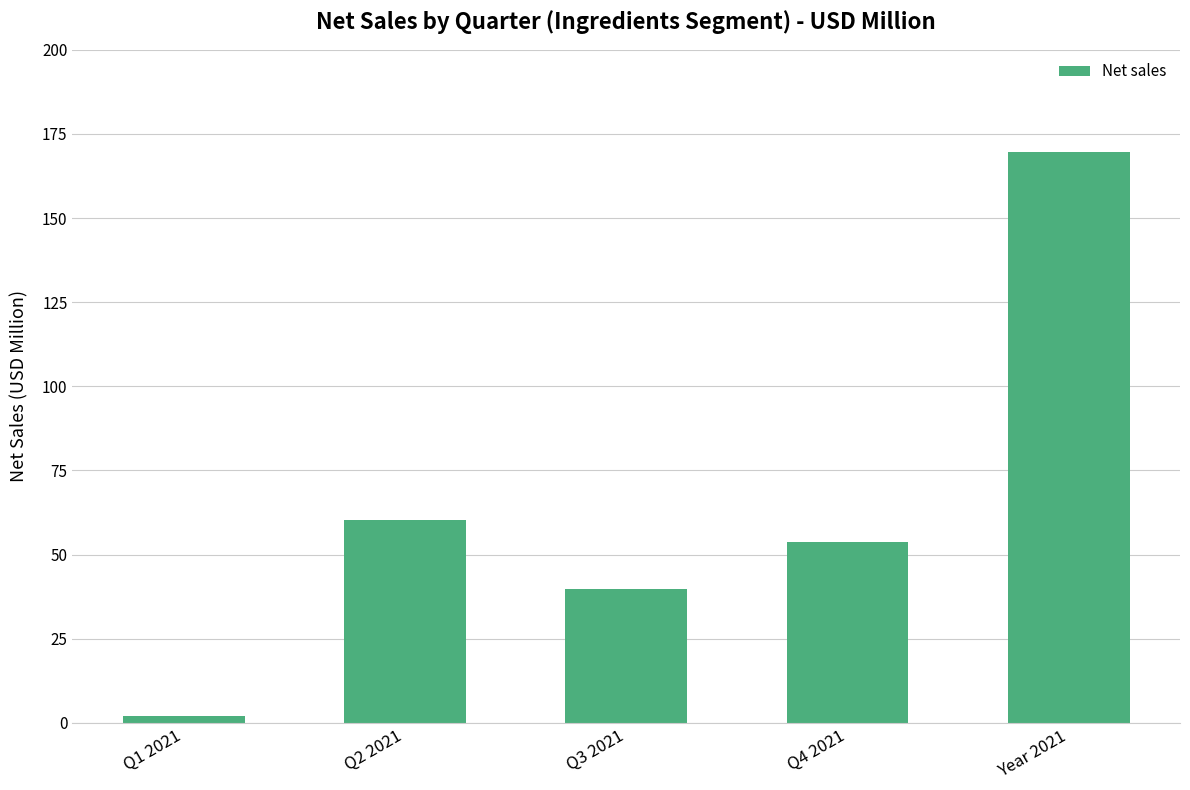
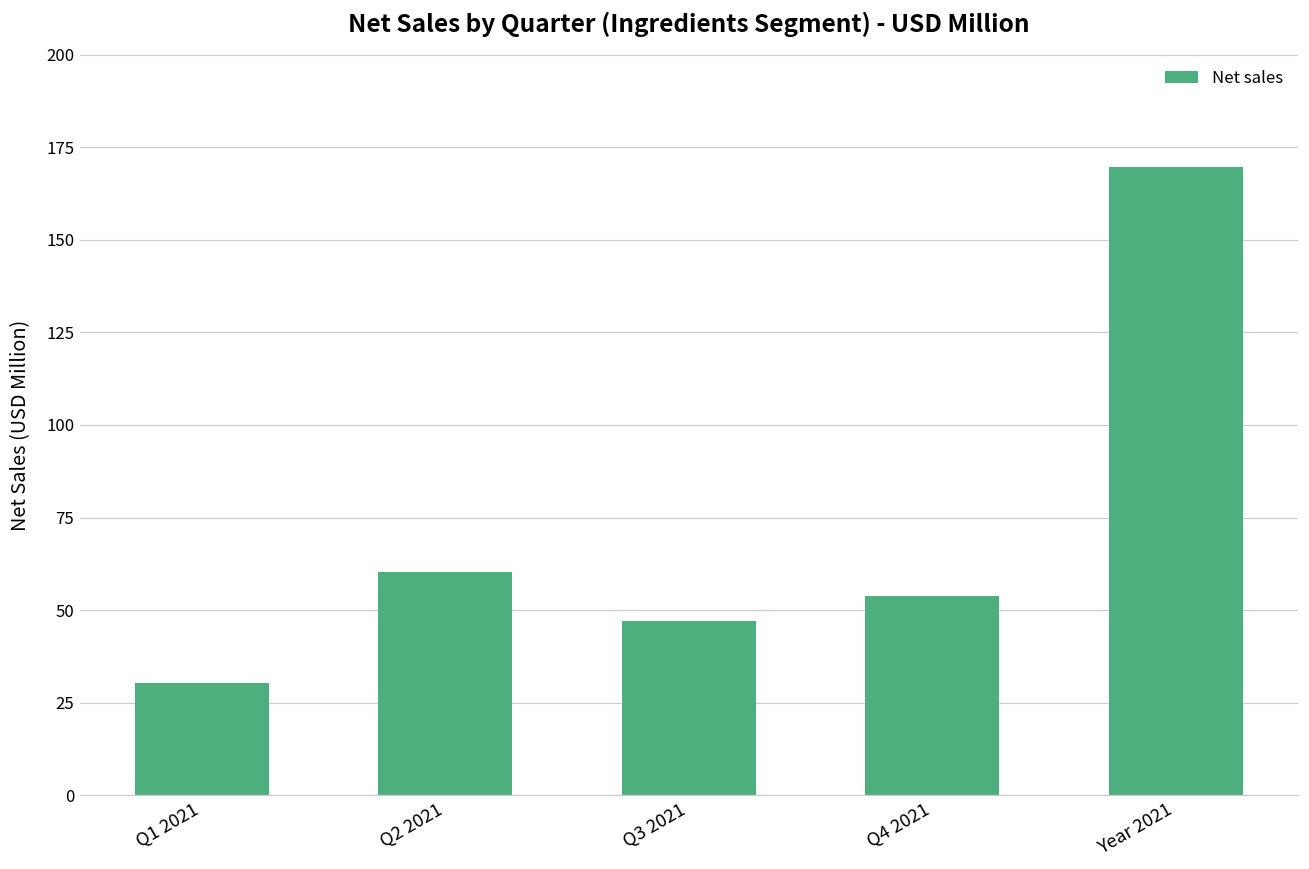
Q1 2021: 2 -> 30
Q3 2021: 40 -> 47
